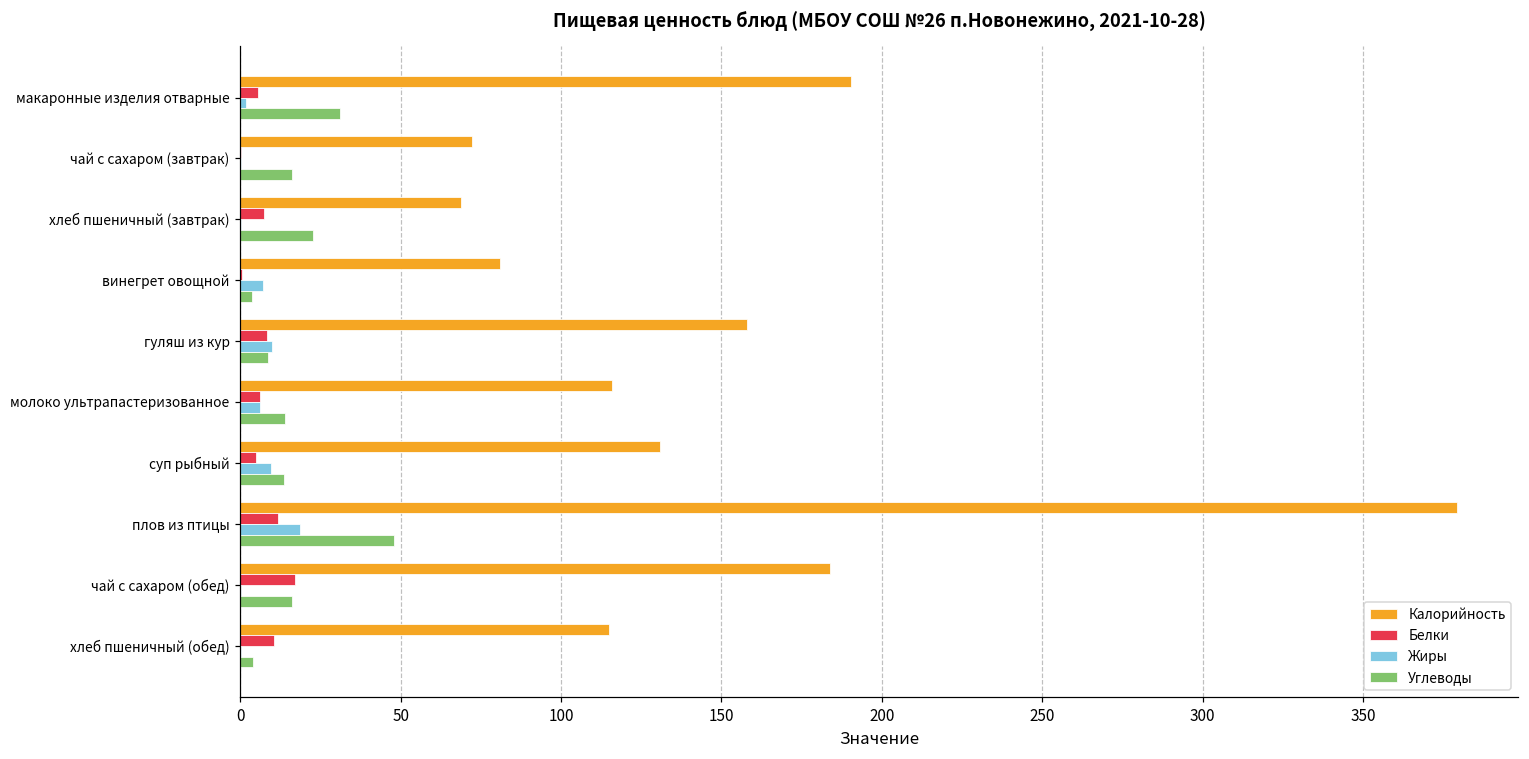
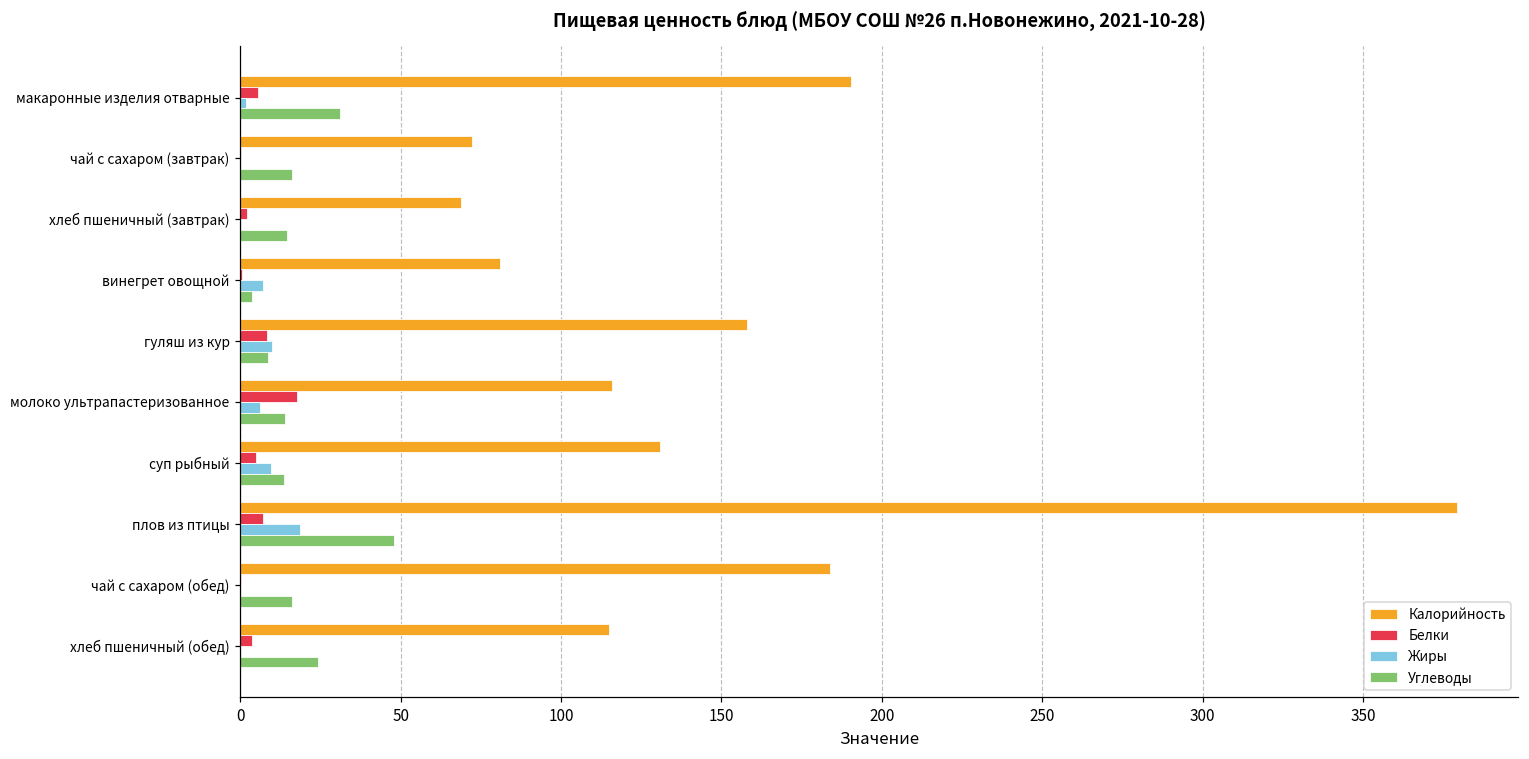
Белки, хлеб пшеничный (завтрак): 7 -> 2
Углеводы, хлеб пшеничный (завтрак): 23 -> 15
Белки, молоко ультрапастеризованное: 6 -> 18
Белки, плов из птицы: 12 -> 7
Белки, чай с сахаром (обед): 17 -> 0
Белки, хлеб пшеничный (обед): 11 -> 4
Углеводы, хлеб пшеничный (обед): 4 -> 24
